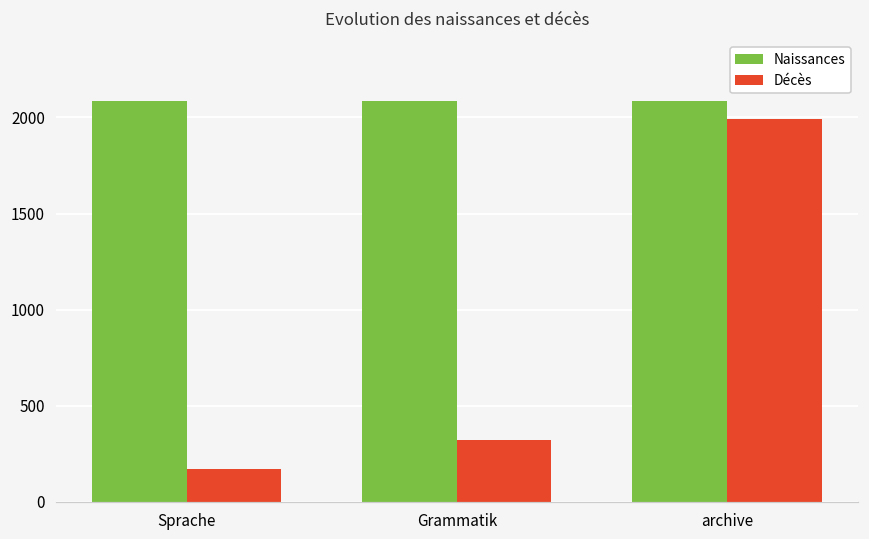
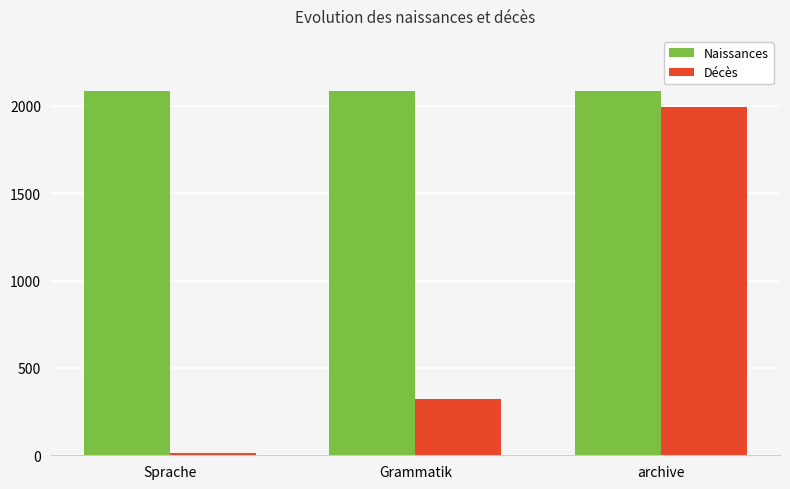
Décès, Sprache: 170 -> 10
